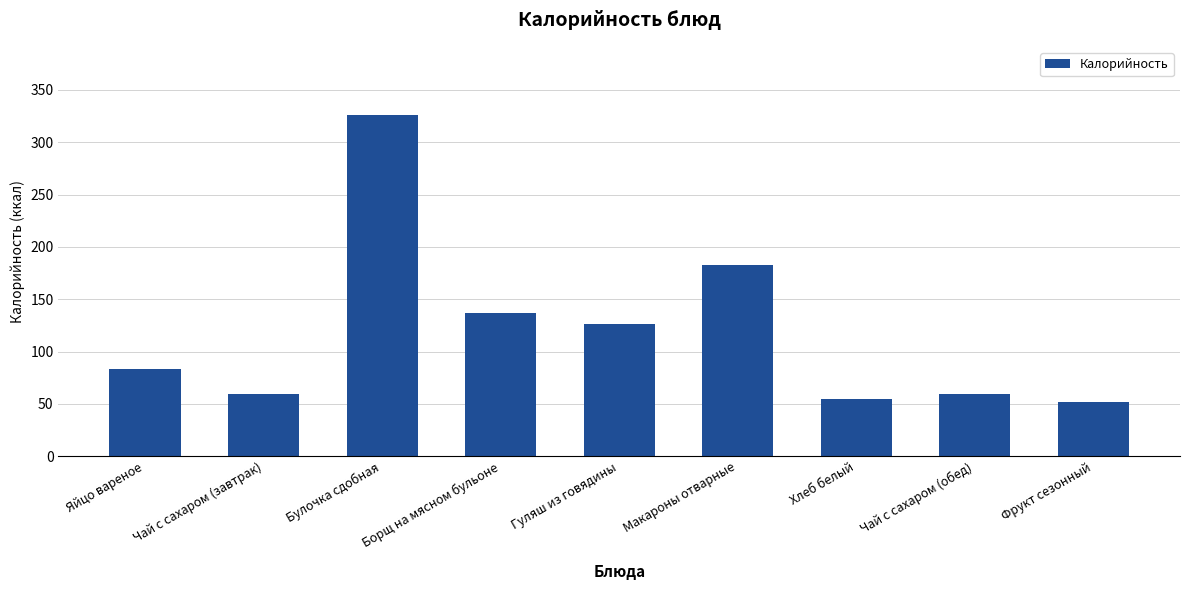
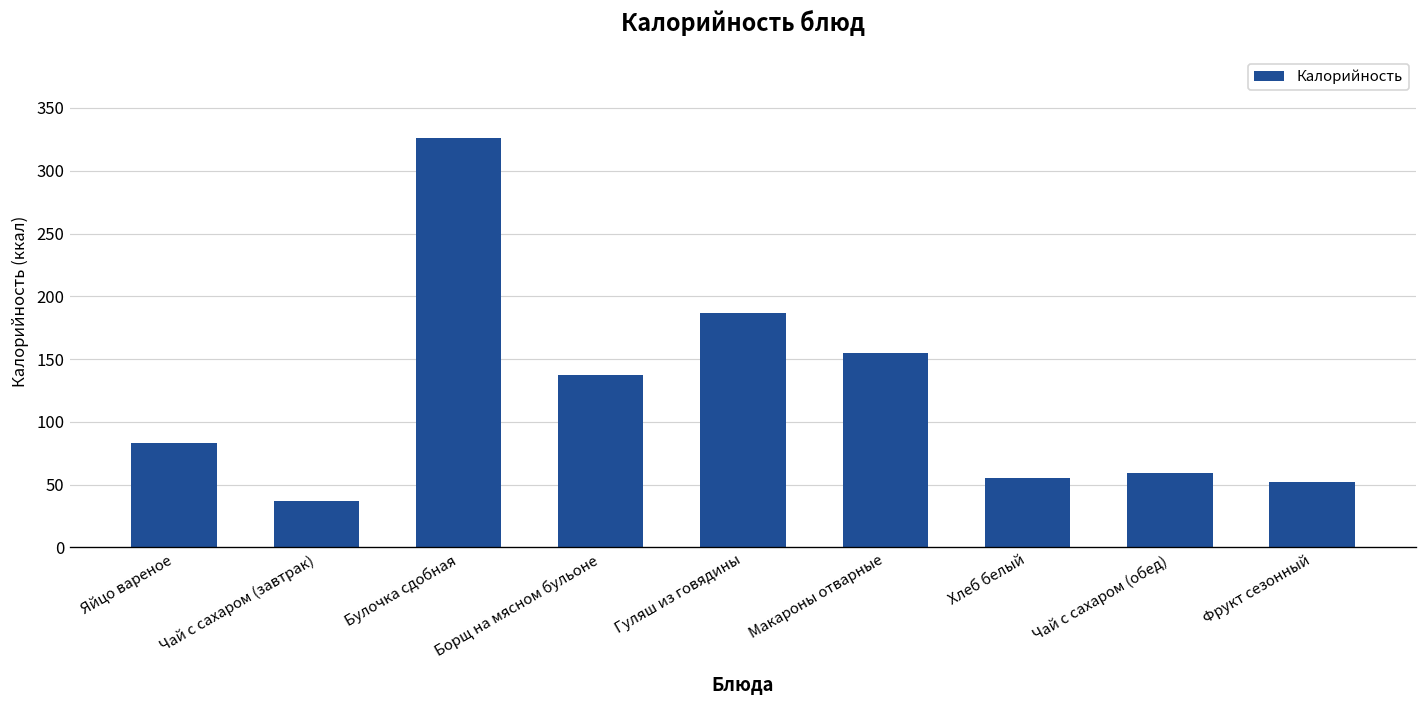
Чай с сахаром (завтрак): 59 -> 37
Гуляш из говядины: 126 -> 187
Макароны отварные: 183 -> 155
